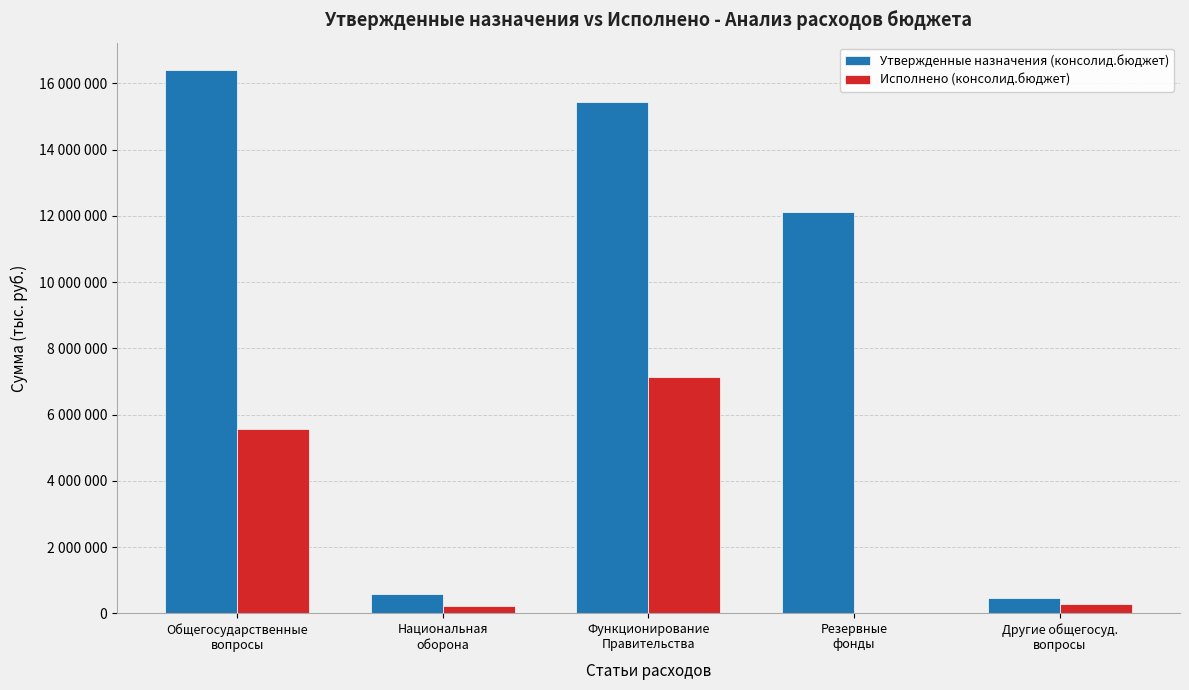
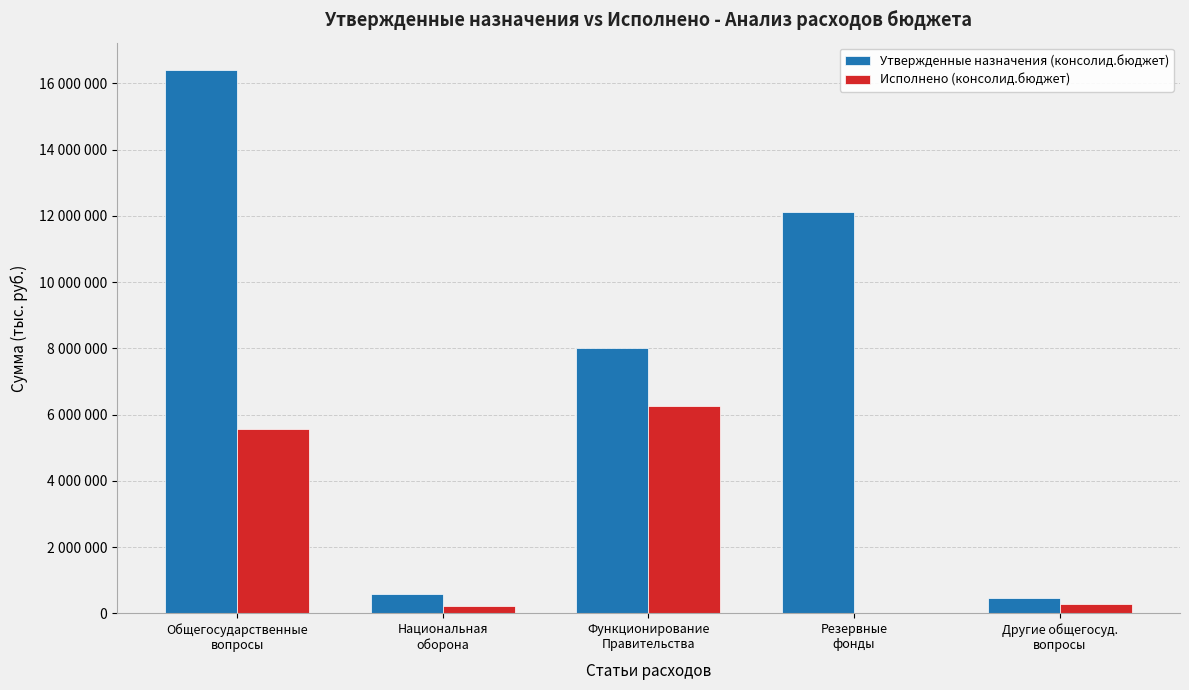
Утвержденные назначения (консолид.бюджет), Функционирование Правительства: 15400000 -> 8000000
Исполнено (консолид.бюджет), Функционирование Правительства: 7100000 -> 6300000
